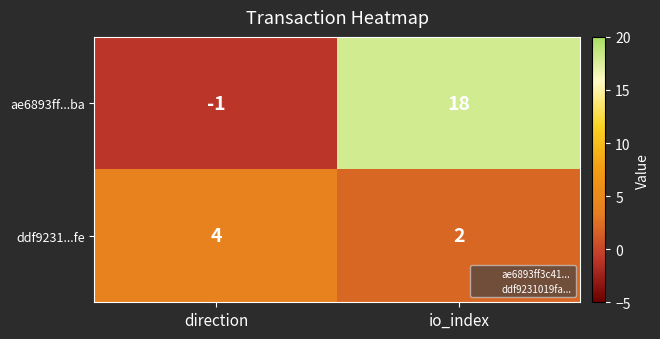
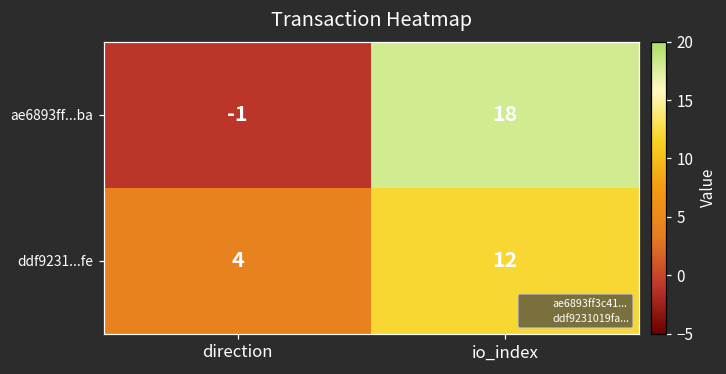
ddf9231...fe, io_index: 2 -> 12
